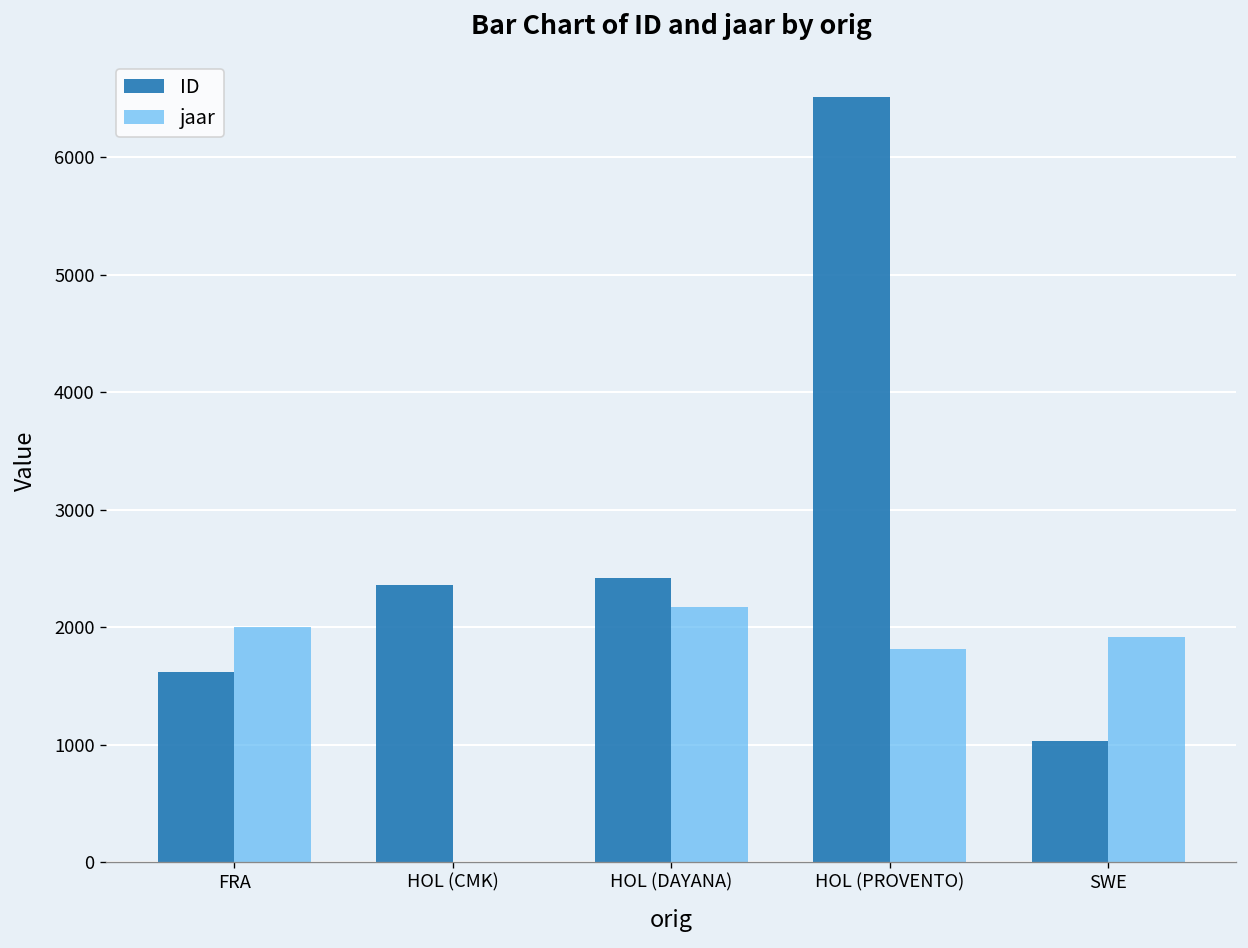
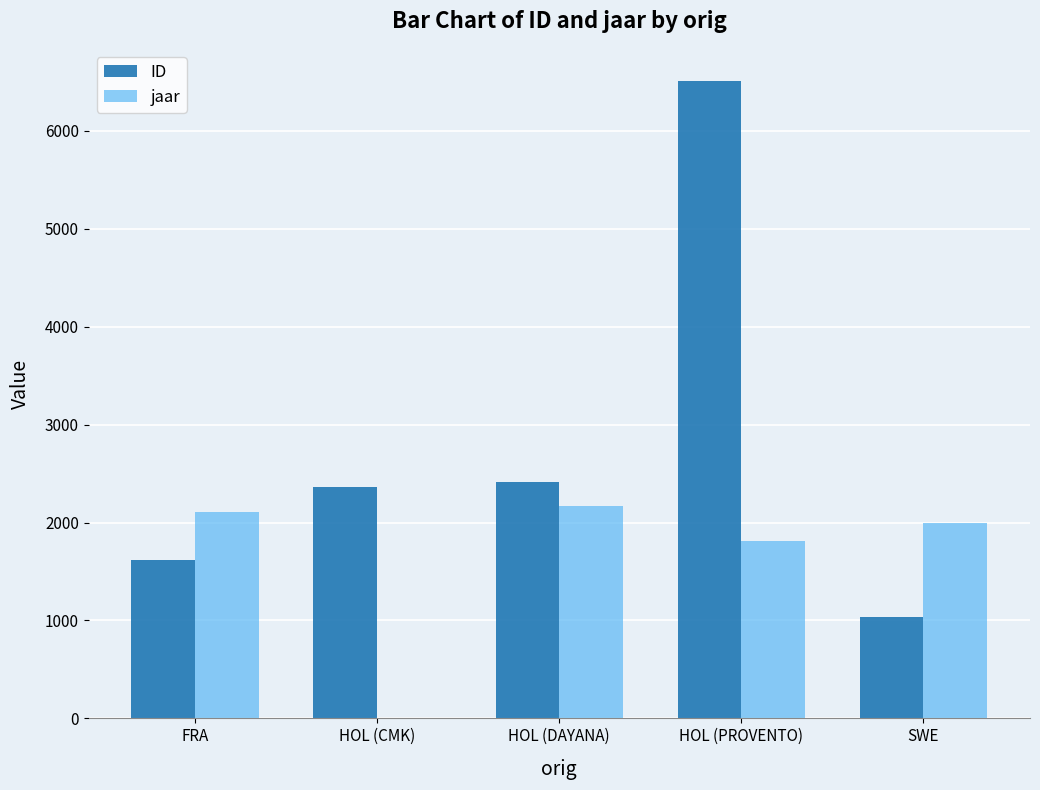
jaar, FRA: 2000 -> 2100
jaar, SWE: 1900 -> 2000
